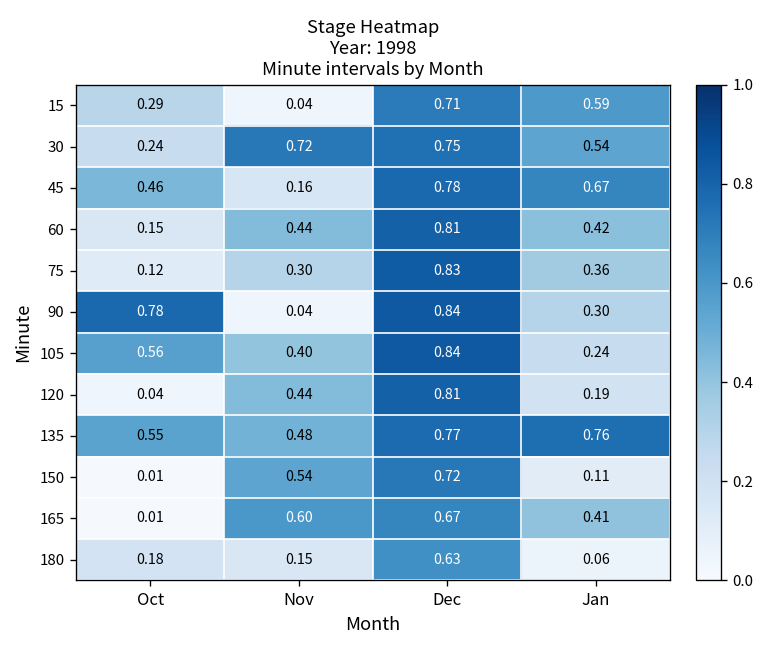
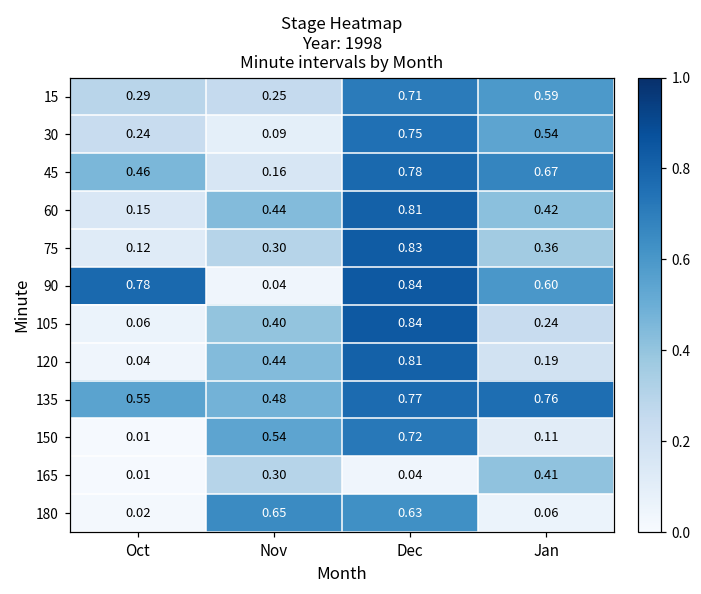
15, Nov: 0.04 -> 0.25
30, Nov: 0.72 -> 0.09
90, Jan: 0.30 -> 0.60
105, Oct: 0.56 -> 0.06
165, Nov: 0.60 -> 0.30
165, Dec: 0.67 -> 0.04
180, Oct: 0.18 -> 0.02
180, Nov: 0.15 -> 0.65
